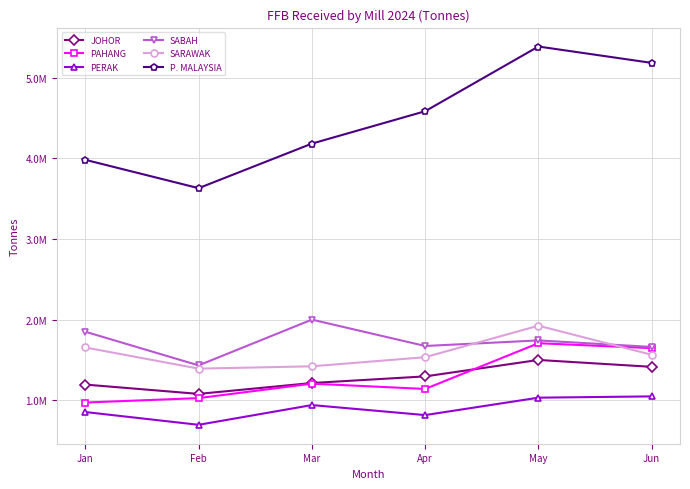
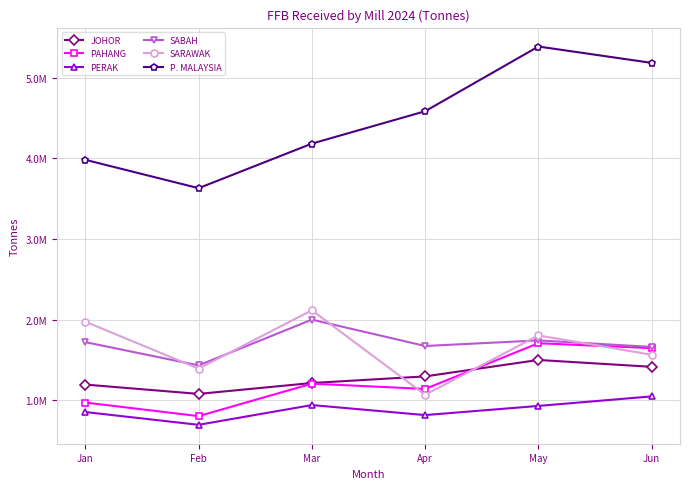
SABAH, Jan: 1800000 -> 1700000
SARAWAK, Jan: 1700000 -> 2000000
PAHANG, Feb: 1000000 -> 800000
SARAWAK, Mar: 1400000 -> 2100000
SARAWAK, Apr: 1500000 -> 1100000
PERAK, May: 1000000 -> 900000
SARAWAK, May: 1900000 -> 1800000
